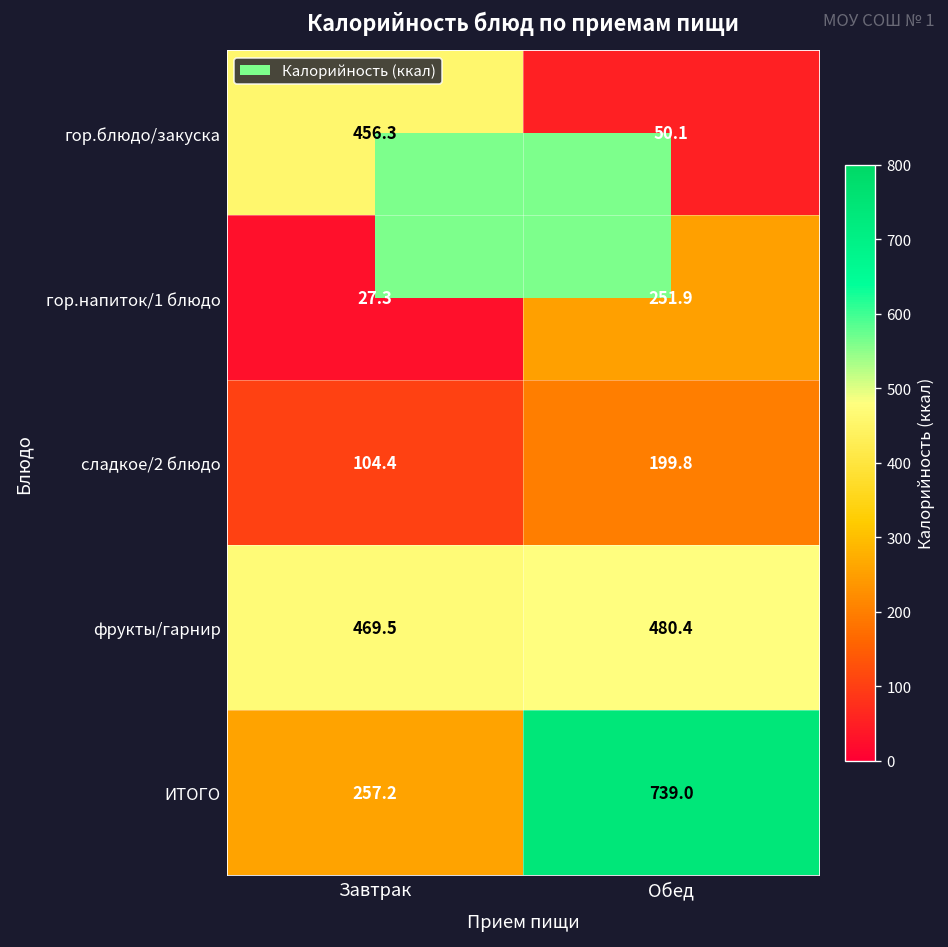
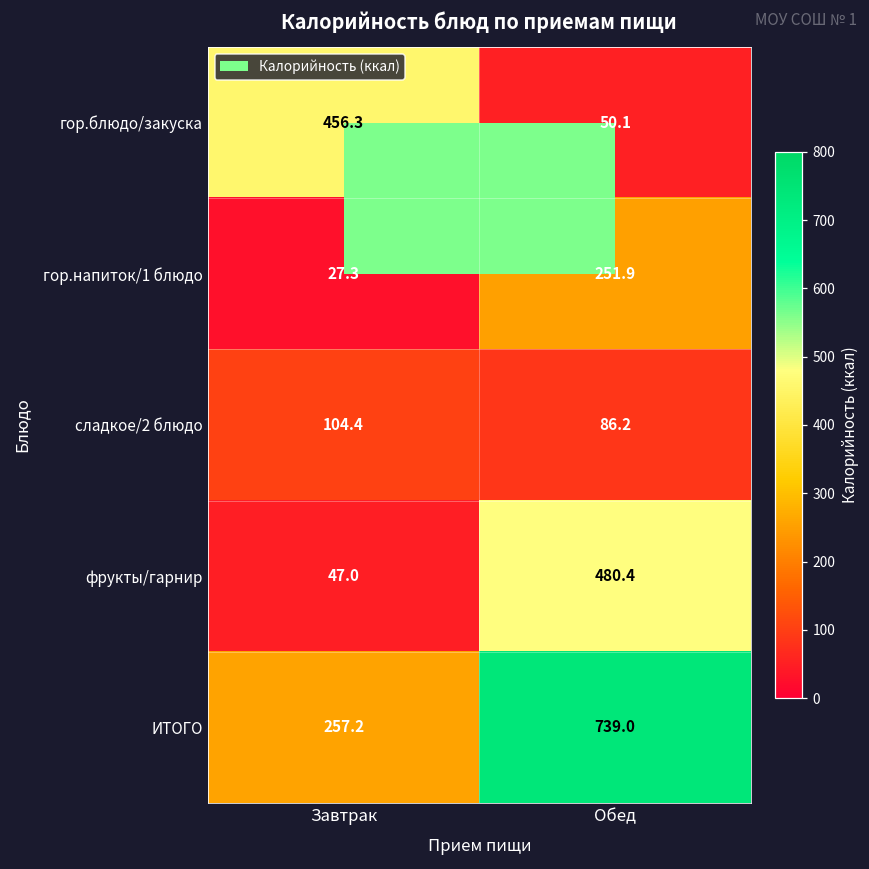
сладкое/2 блюдо, Обед: 199.8 -> 86.2
фрукты/гарнир, Завтрак: 469.5 -> 47.0
